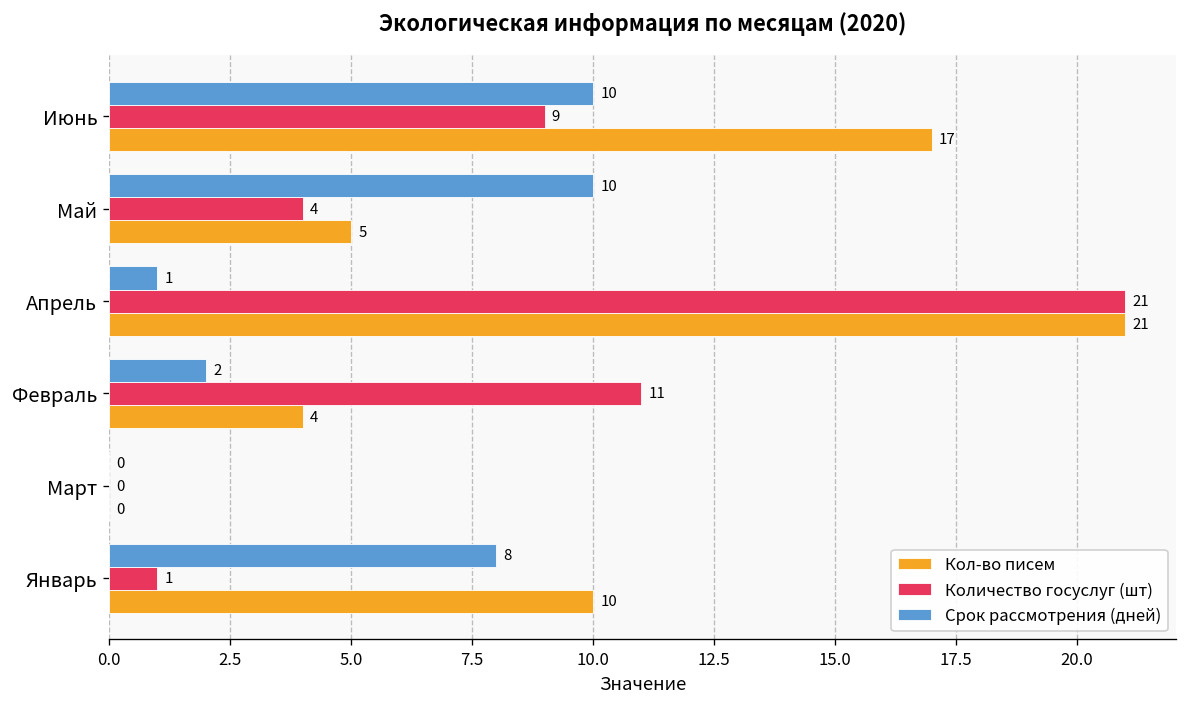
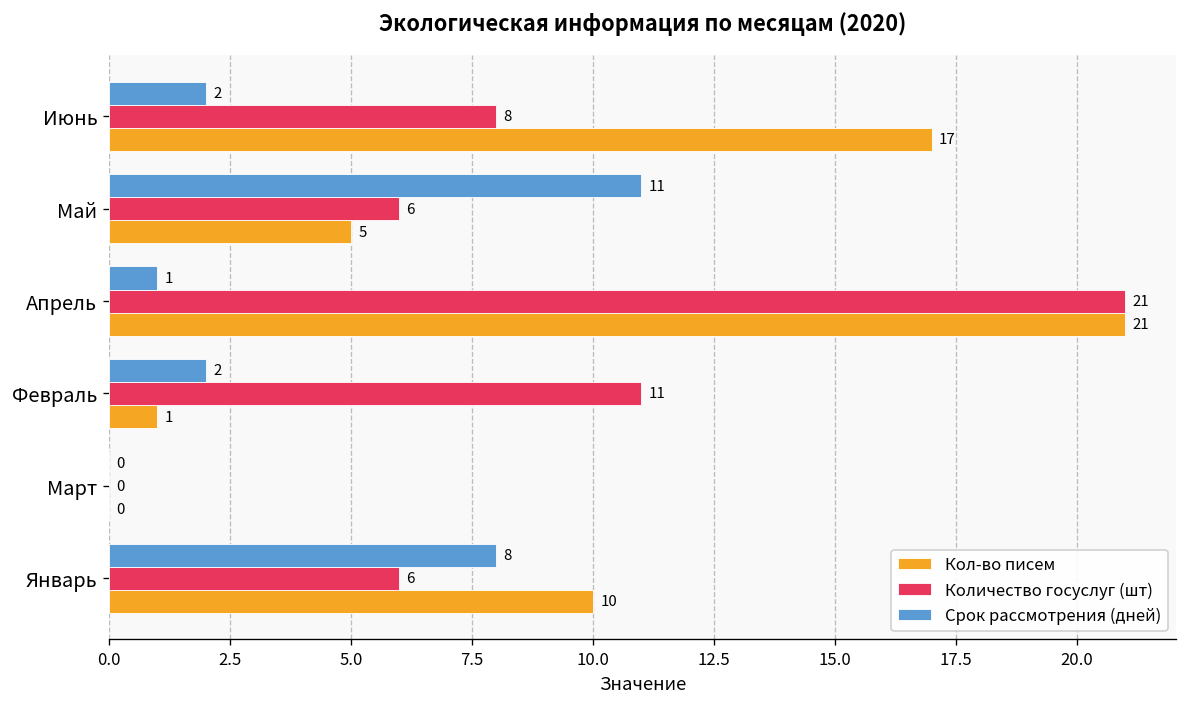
Срок рассмотрения (дней), Июнь: 10 -> 2
Количество госуслуг (шт), Июнь: 9 -> 8
Срок рассмотрения (дней), Май: 10 -> 11
Количество госуслуг (шт), Май: 4 -> 6
Кол-во писем, Февраль: 4 -> 1
Количество госуслуг (шт), Январь: 1 -> 6
